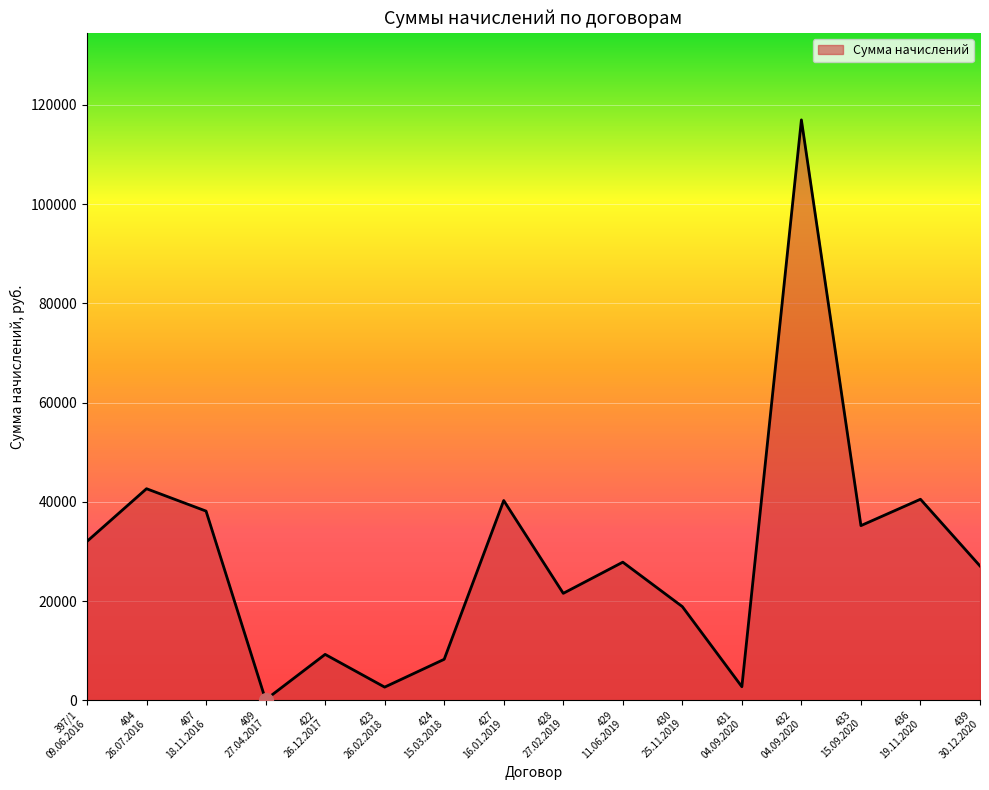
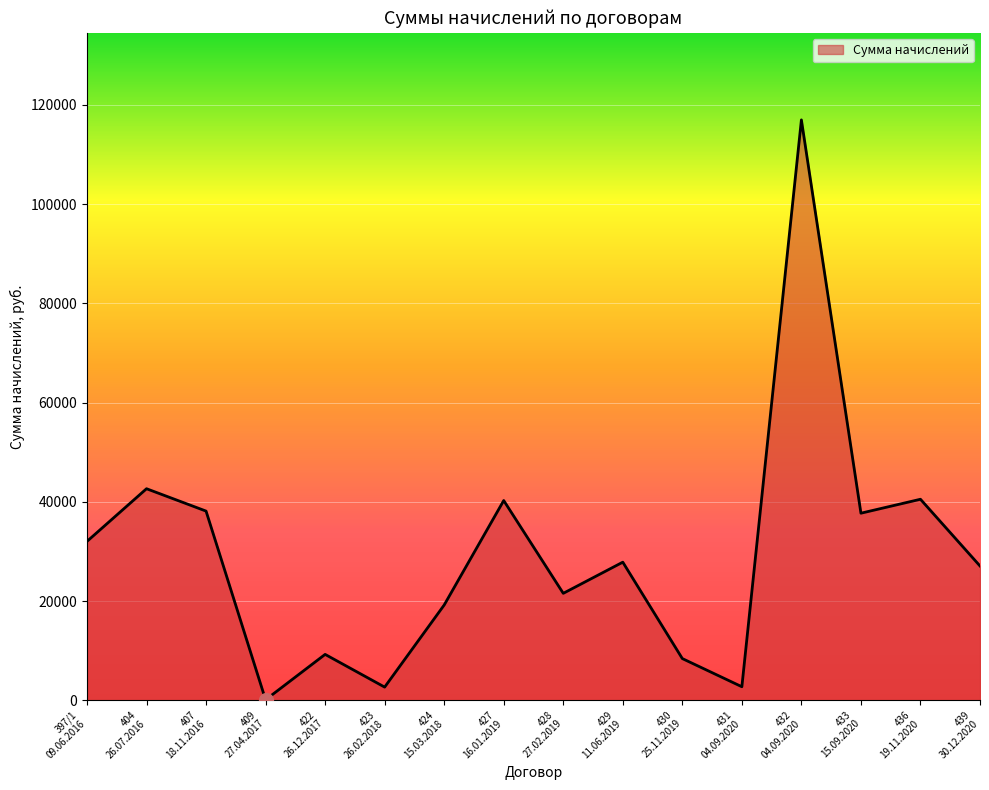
Сумма начислений, 424 15.03.2018: 8000 -> 19000
Сумма начислений, 430 25.11.2019: 19000 -> 8000
Сумма начислений, 433 15.09.2020: 35000 -> 38000
